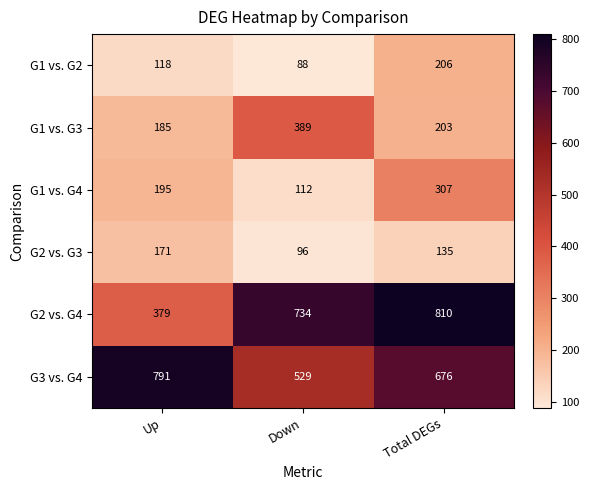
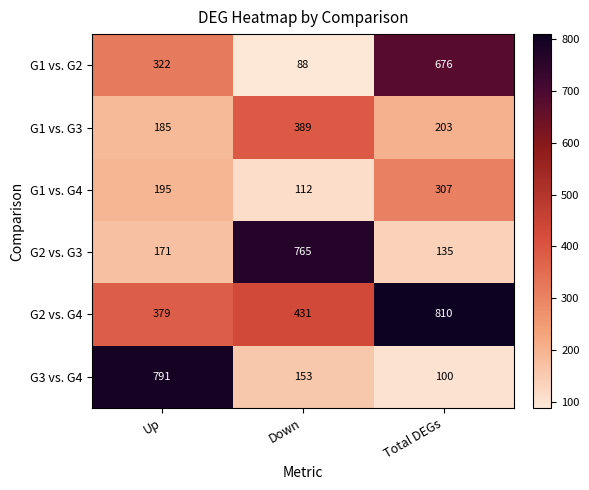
G1 vs. G2, Up: 118 -> 322
G1 vs. G2, Total DEGs: 206 -> 676
G2 vs. G3, Down: 96 -> 765
G2 vs. G4, Down: 734 -> 431
G3 vs. G4, Down: 529 -> 153
G3 vs. G4, Total DEGs: 676 -> 100
